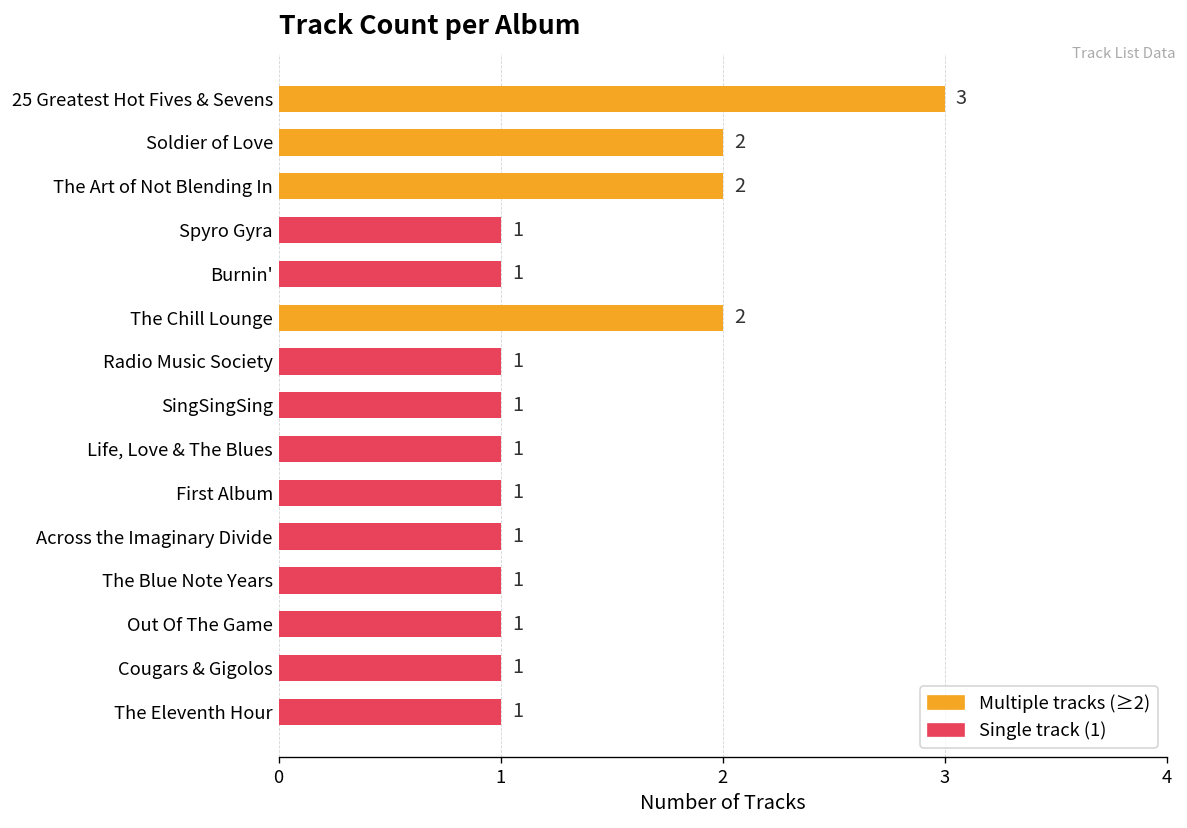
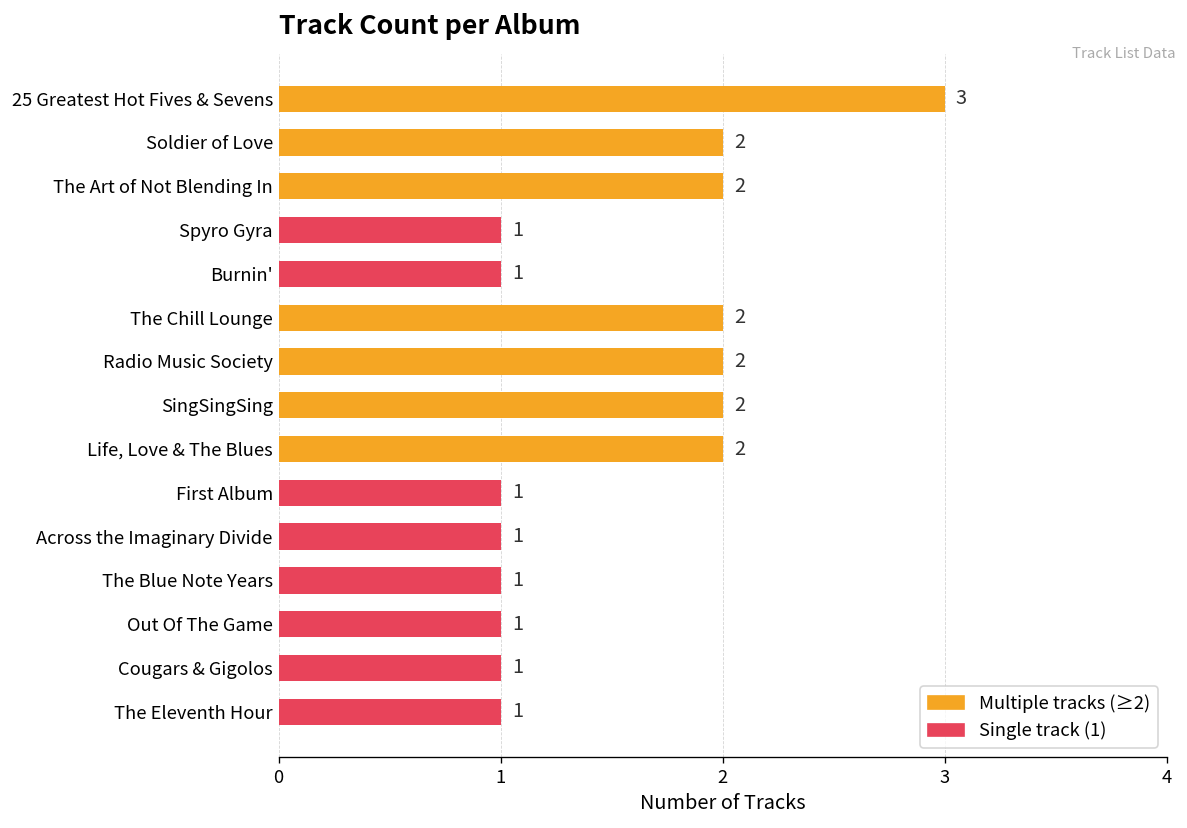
Radio Music Society: 1 -> 2
SingSingSing: 1 -> 2
Life, Love & The Blues: 1 -> 2
